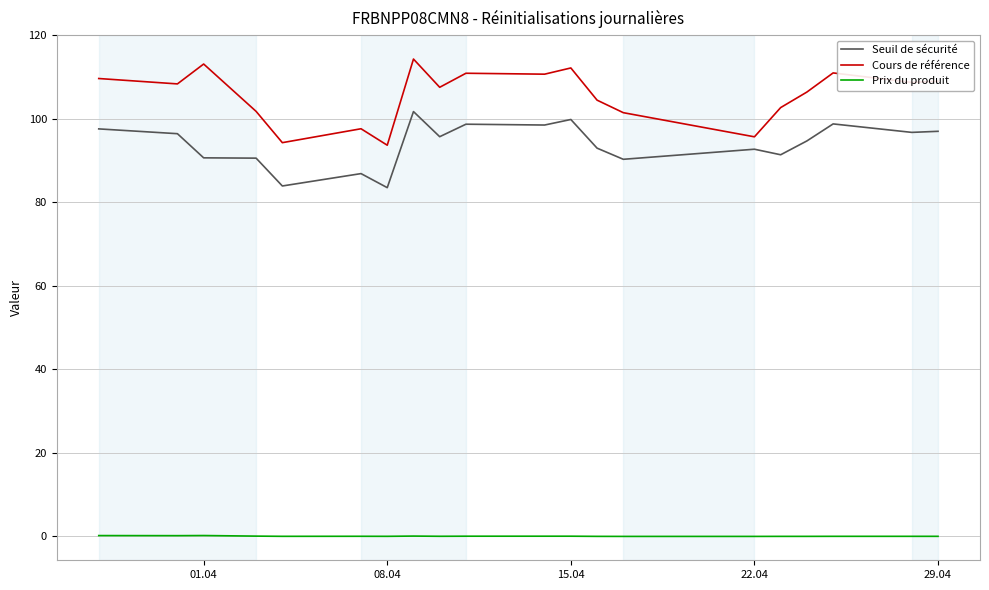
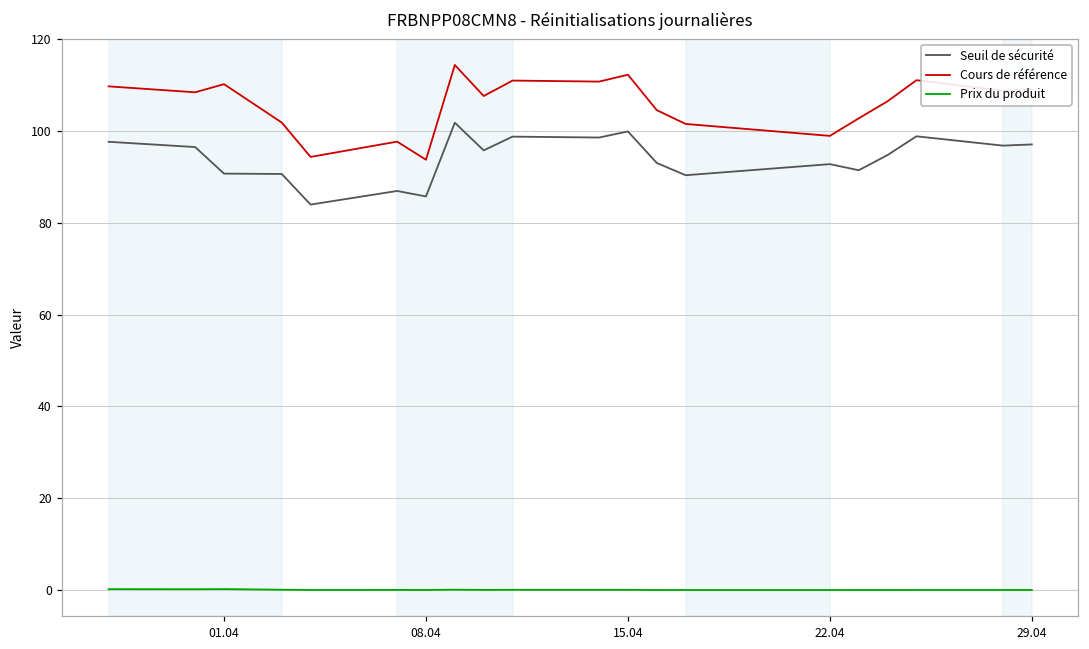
Cours de référence, 01.04: 113 -> 110
Seuil de sécurité, 08.04: 84 -> 86
Cours de référence, 22.04: 96 -> 99
